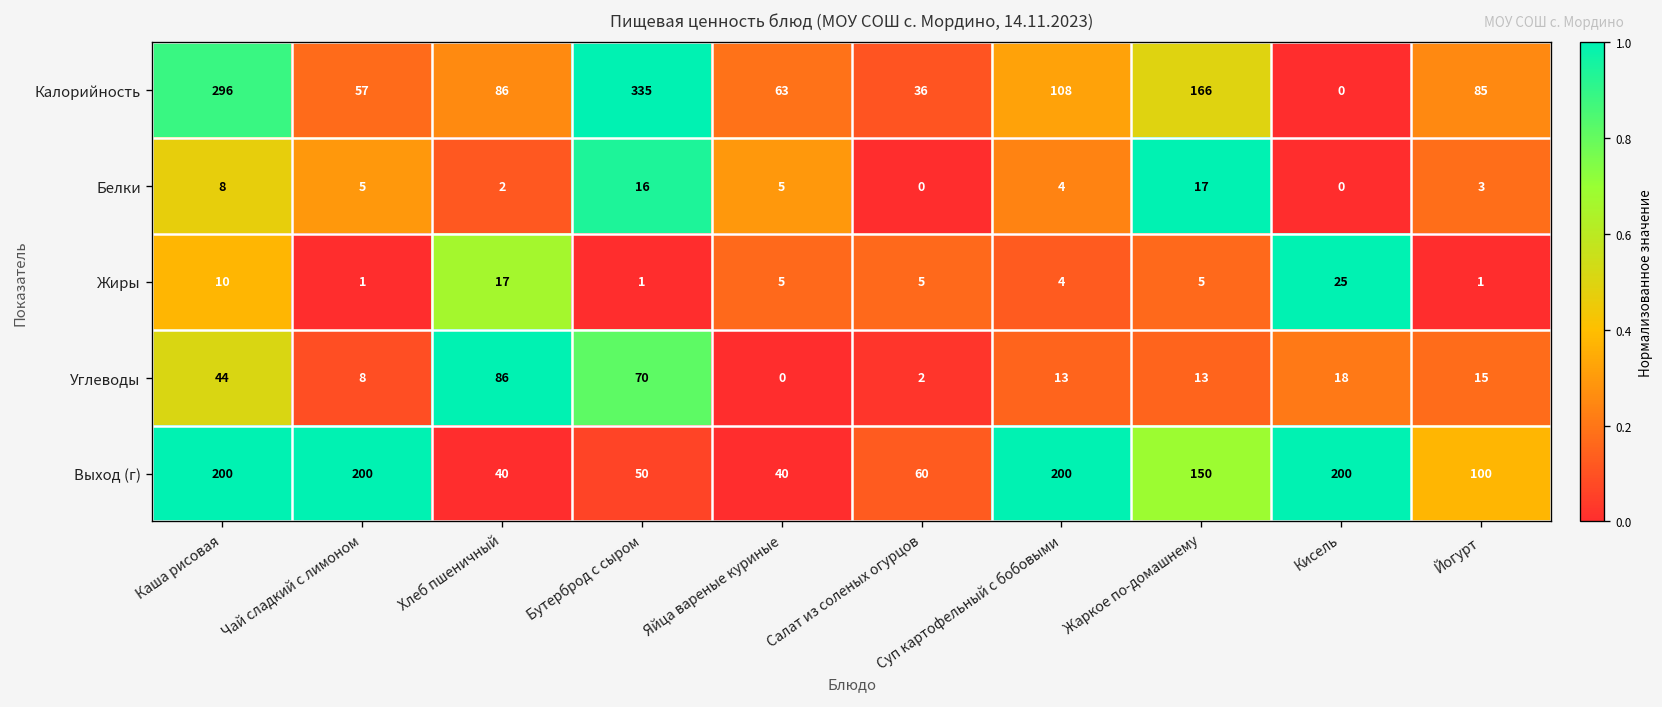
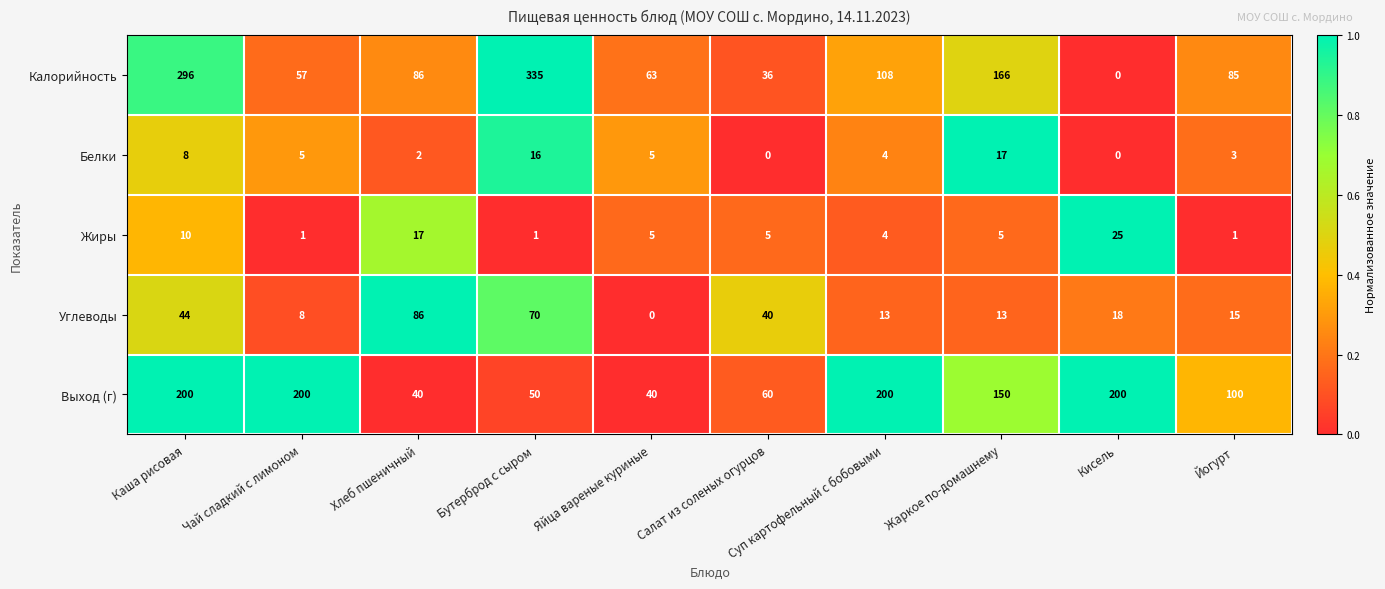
Углеводы, Салат из соленых огурцов: 2 -> 40
